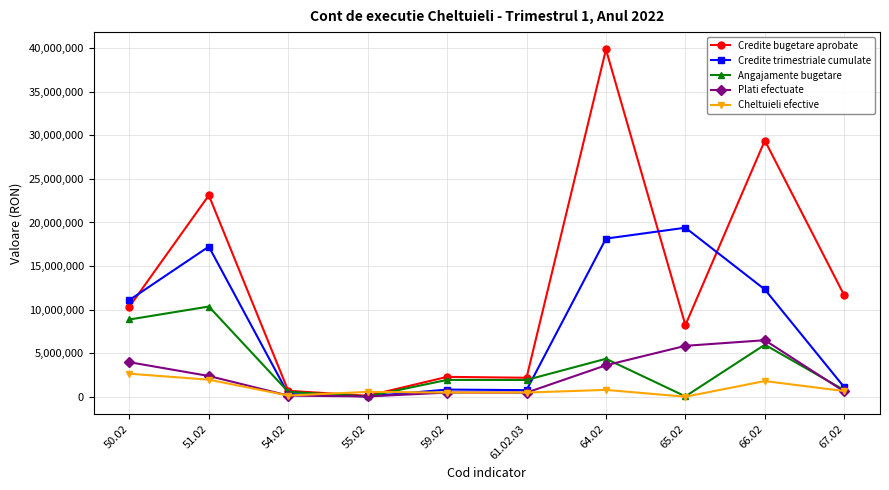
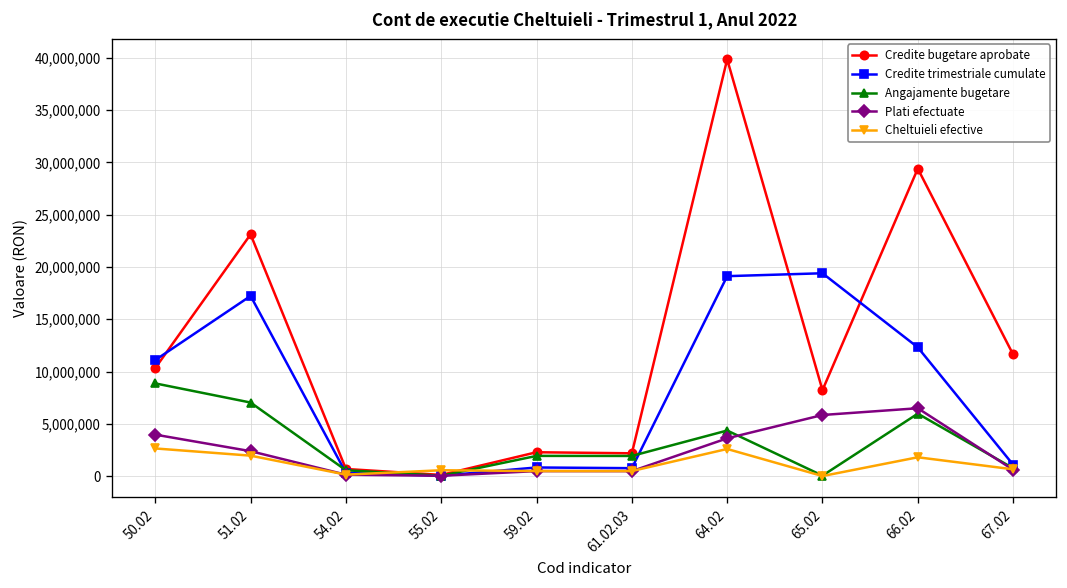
Angajamente bugetare, 51.02: 10,000,000 -> 7,000,000
Credite trimestriale cumulate, 64.02: 18,000,000 -> 19,000,000
Cheltuieli efective, 64.02: 1,000,000 -> 3,000,000
